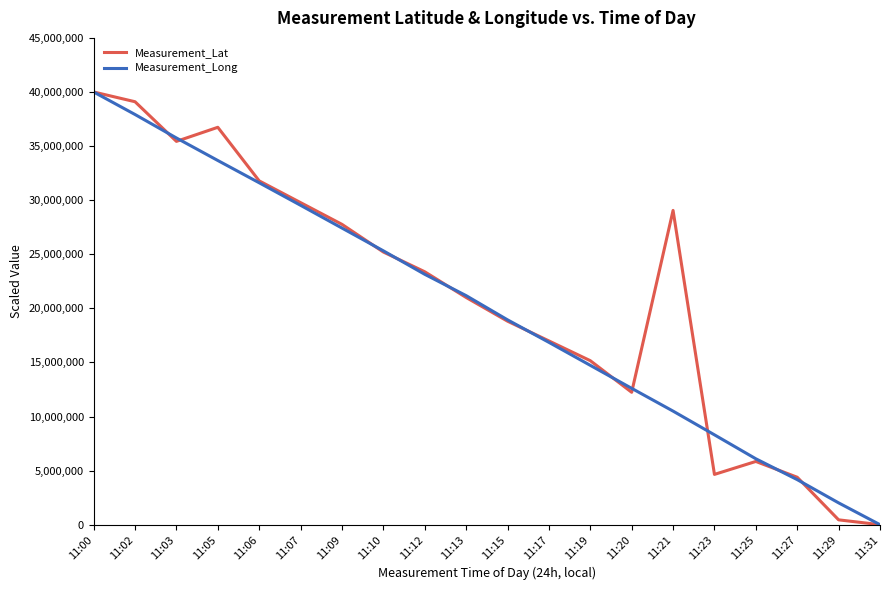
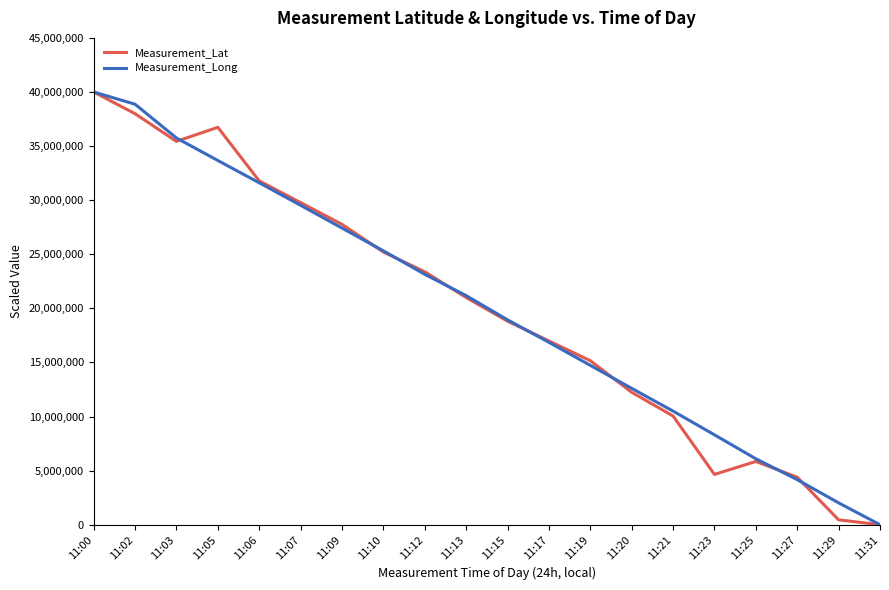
Measurement_Lat, 11:02: 39,100,000 -> 38,000,000
Measurement_Long, 11:02: 37,900,000 -> 38,900,000
Measurement_Lat, 11:21: 29,100,000 -> 10,000,000
